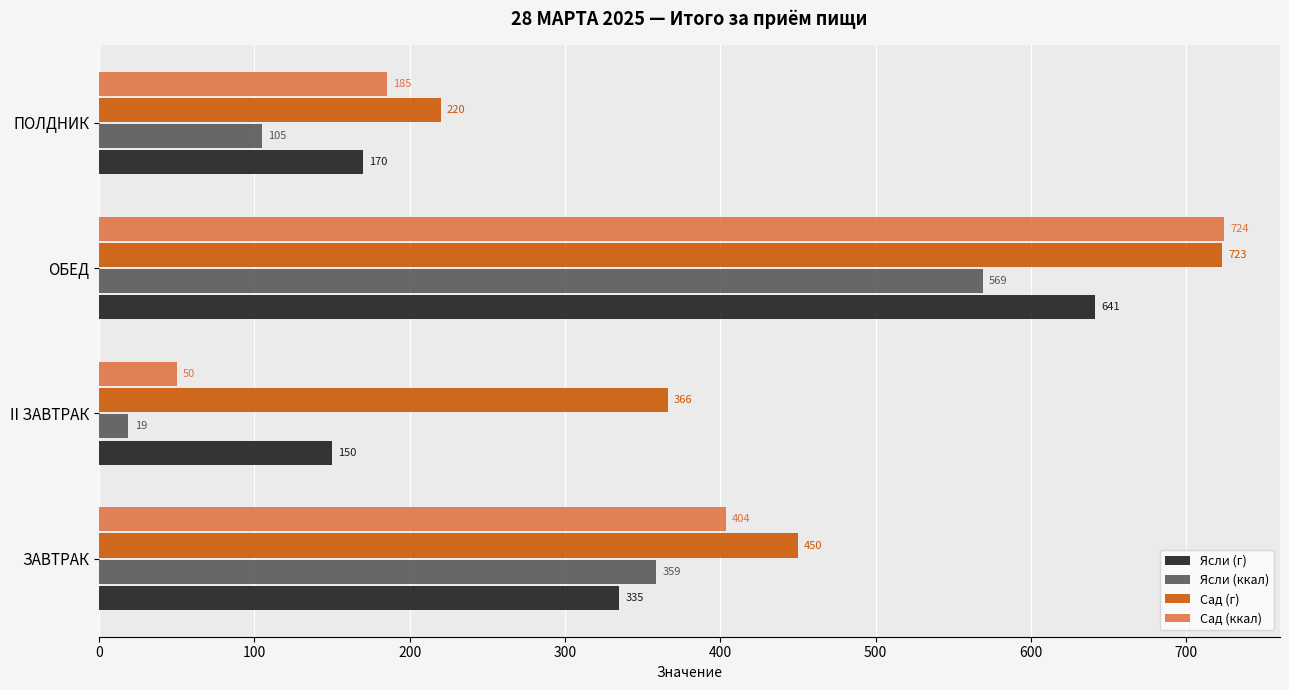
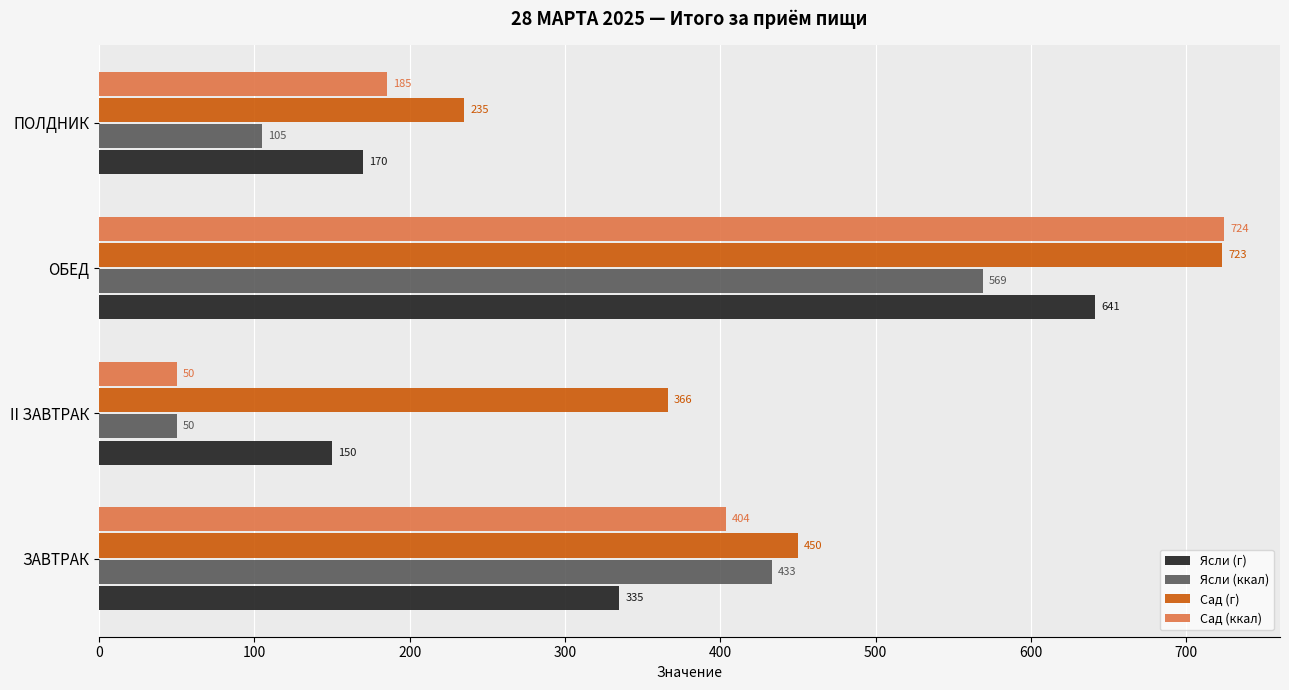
Сад (г), ПОЛДНИК: 220 -> 235
Ясли (ккал), II ЗАВТРАК: 19 -> 50
Ясли (ккал), ЗАВТРАК: 359 -> 433
